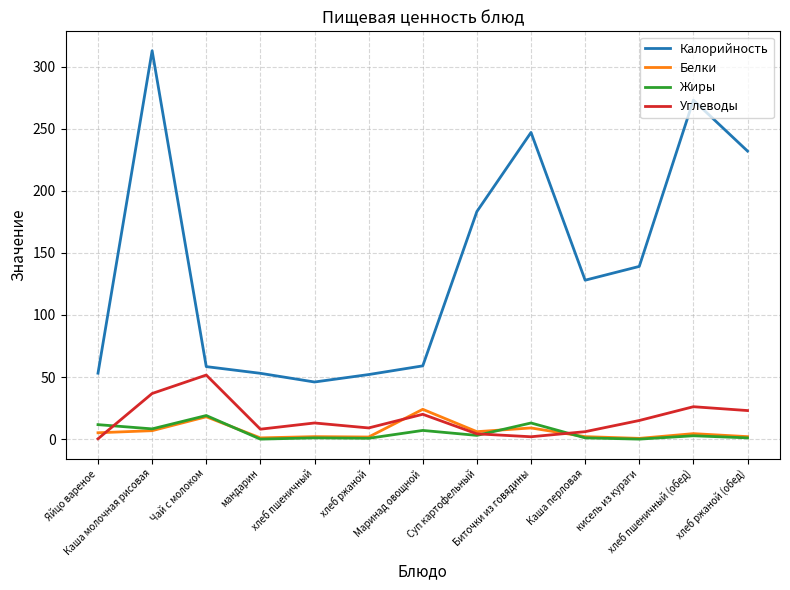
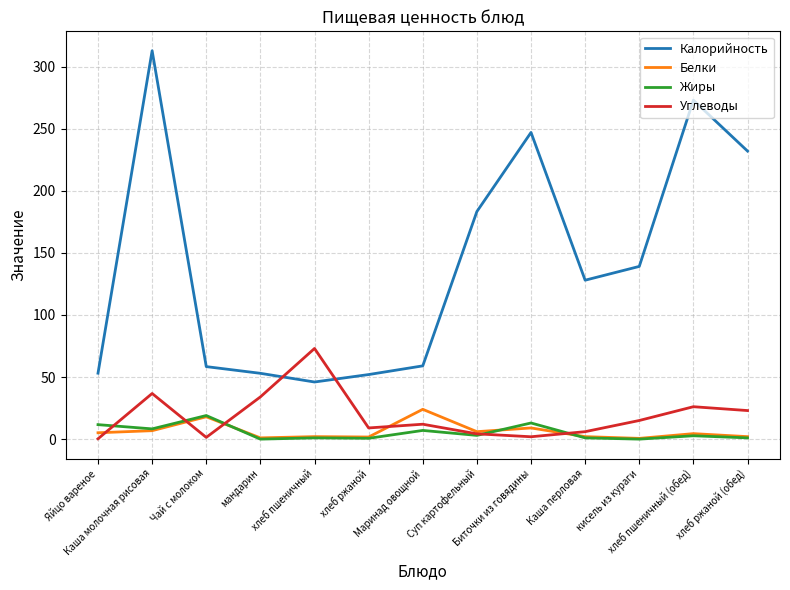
Углеводы, Чай с молоком: 52 -> 1
Углеводы, мандарин: 8 -> 34
Углеводы, хлеб пшеничный: 13 -> 73
Углеводы, Маринад овощной: 20 -> 12
